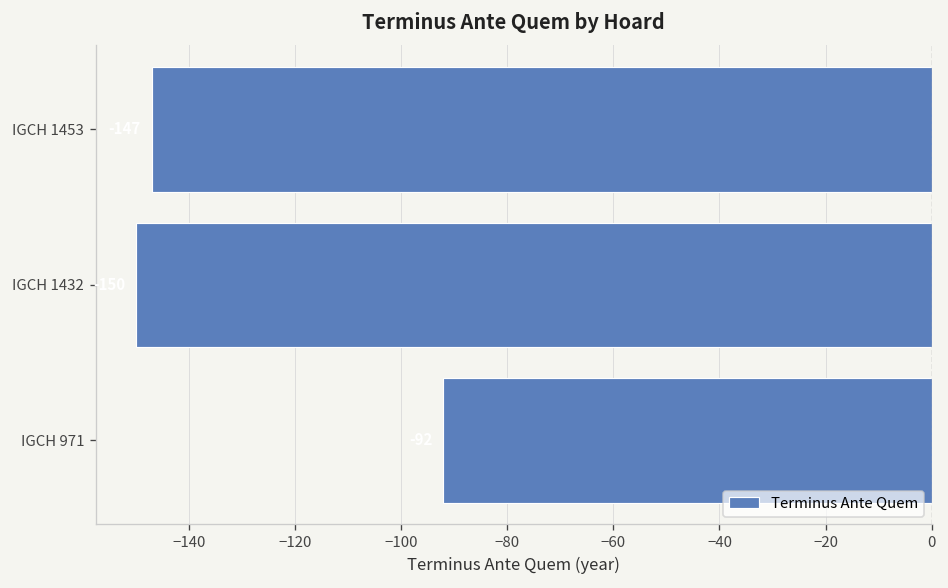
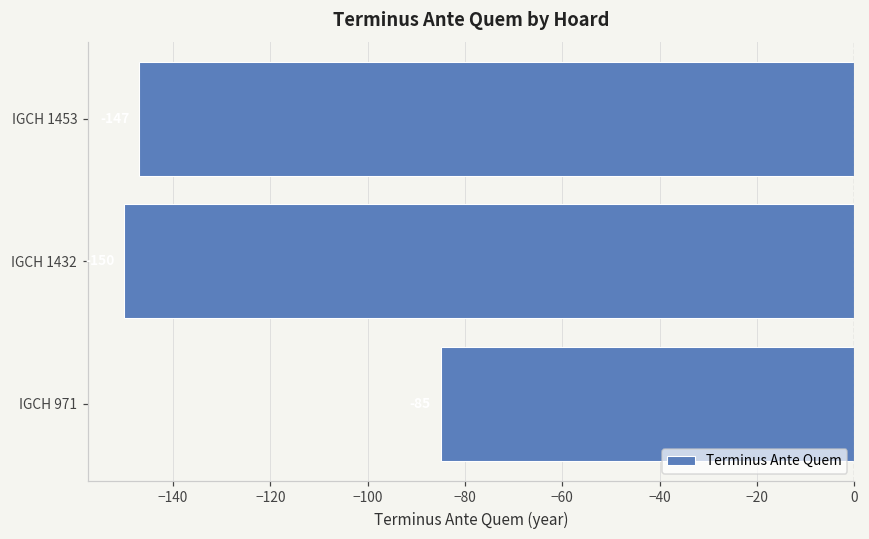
IGCH 971: -92 -> -85
